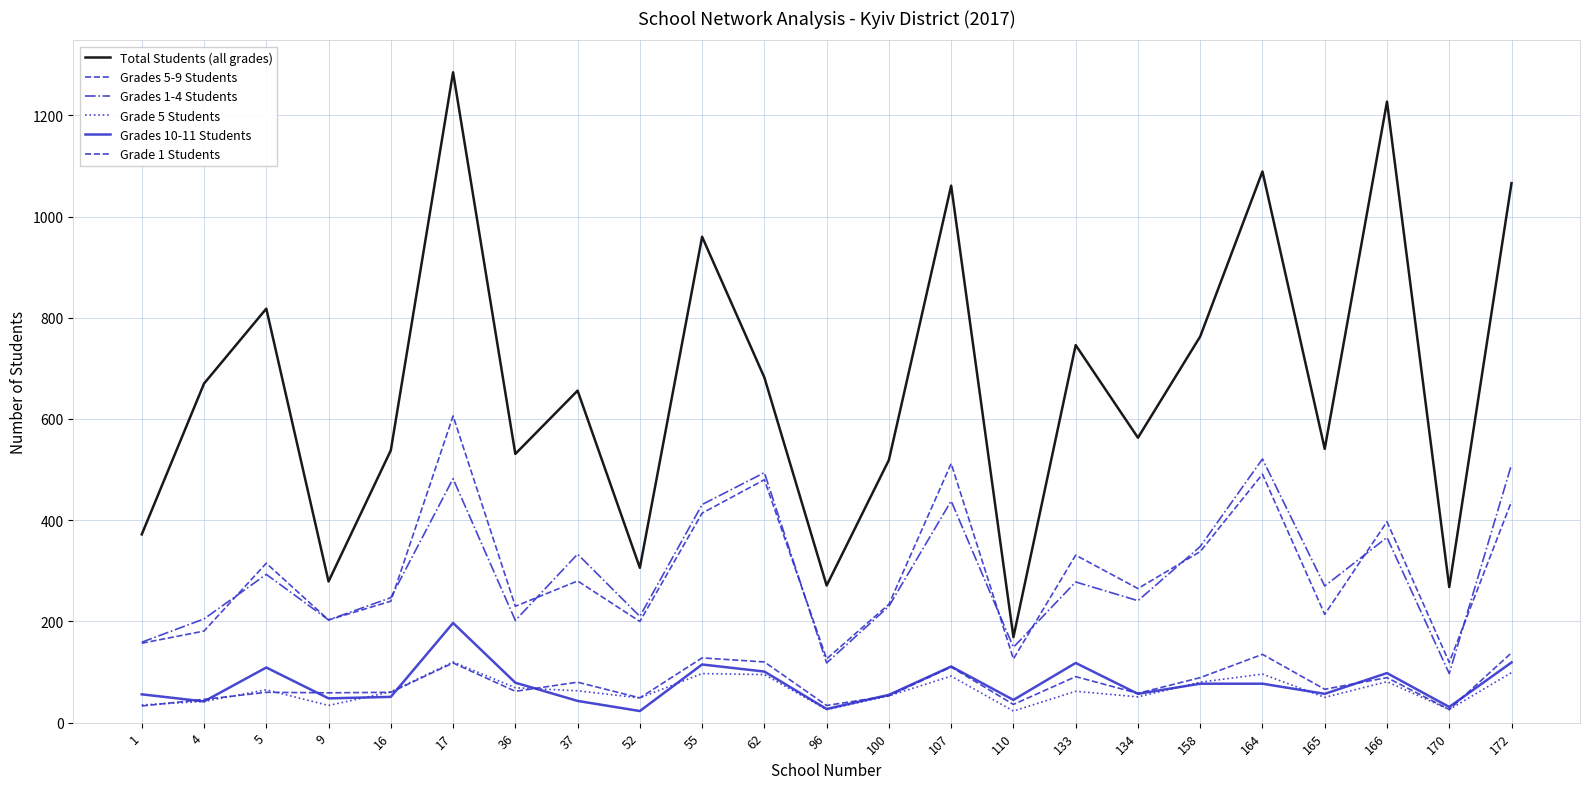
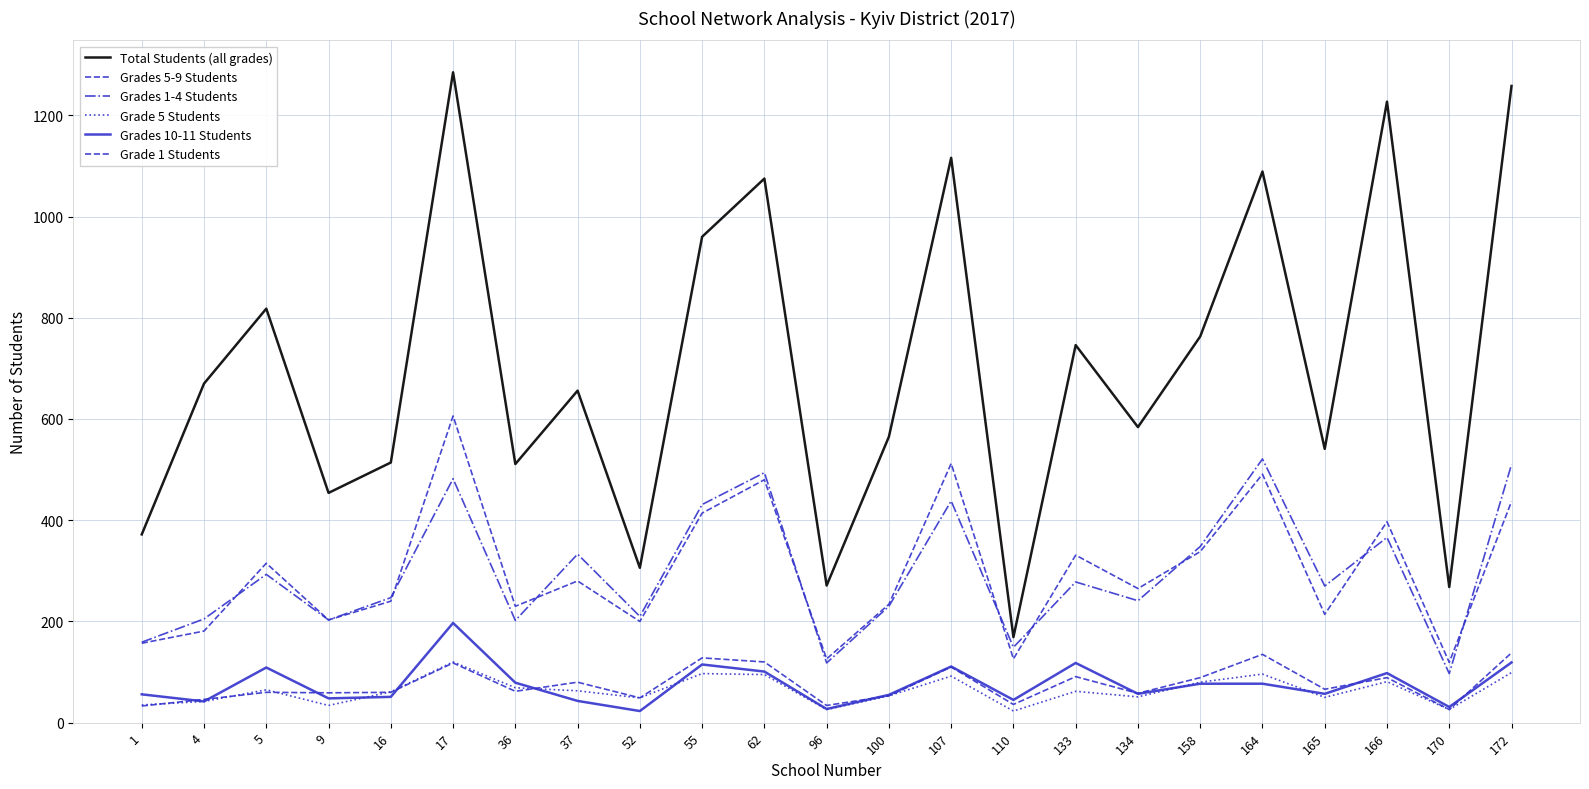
Total Students (all grades), 9: 280 -> 450
Total Students (all grades), 16: 540 -> 510
Total Students (all grades), 36: 530 -> 510
Total Students (all grades), 62: 680 -> 1080
Total Students (all grades), 100: 520 -> 570
Total Students (all grades), 107: 1060 -> 1120
Total Students (all grades), 134: 560 -> 580
Total Students (all grades), 172: 1070 -> 1260
